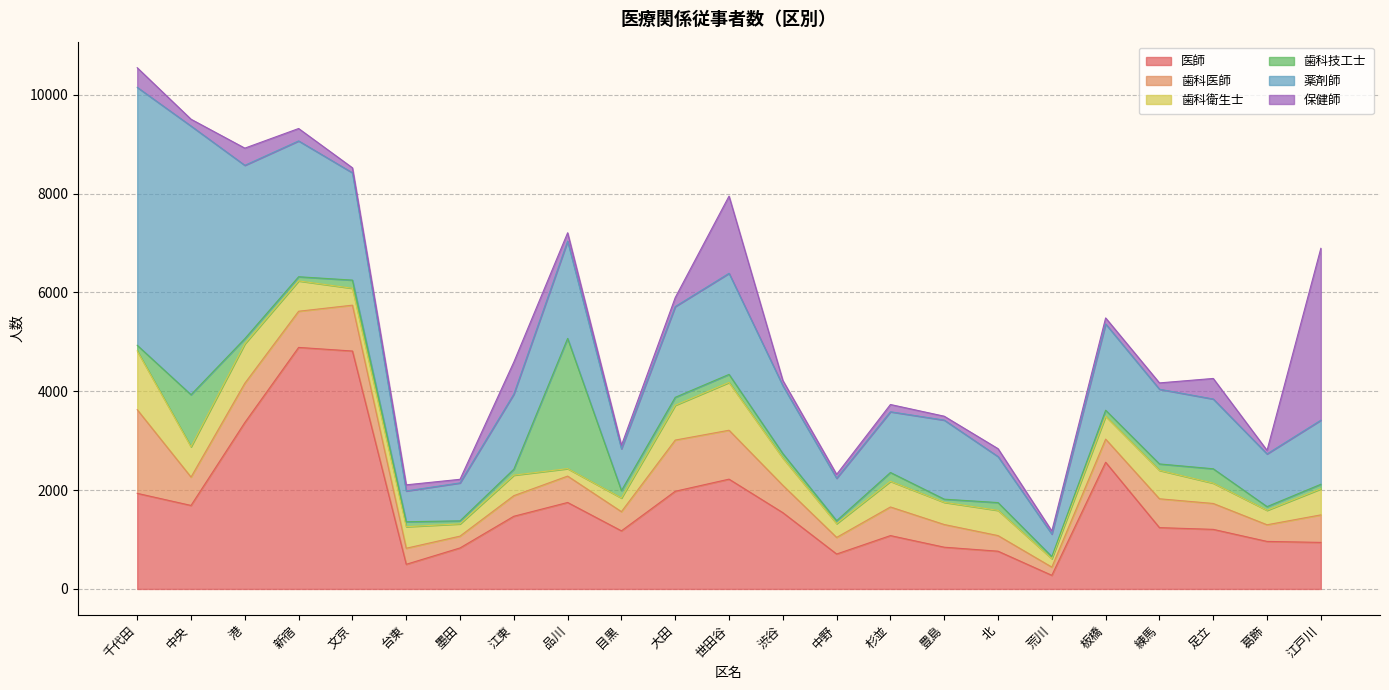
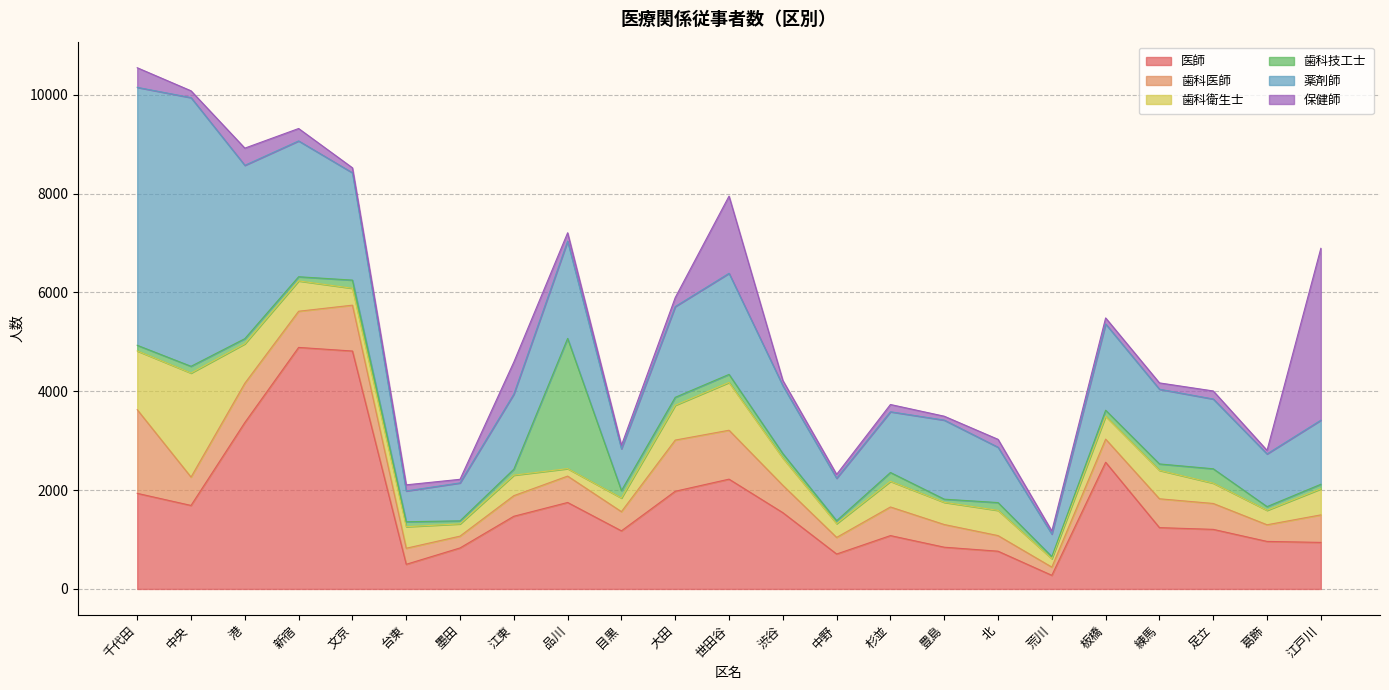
歯科衛生士, 中央: 600 -> 2100
歯科技工士, 中央: 1100 -> 100
薬剤師, 北: 900 -> 1100
保健師, 足立: 400 -> 200
